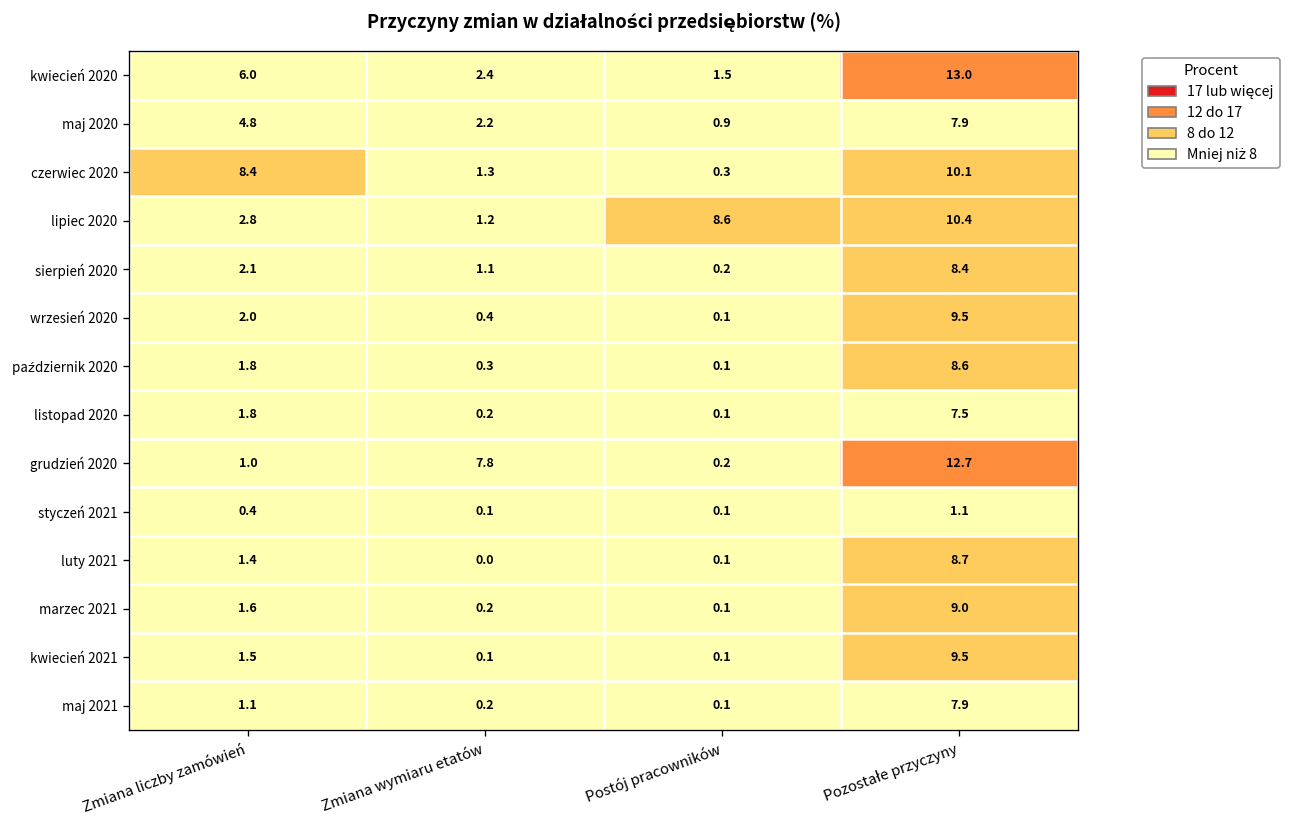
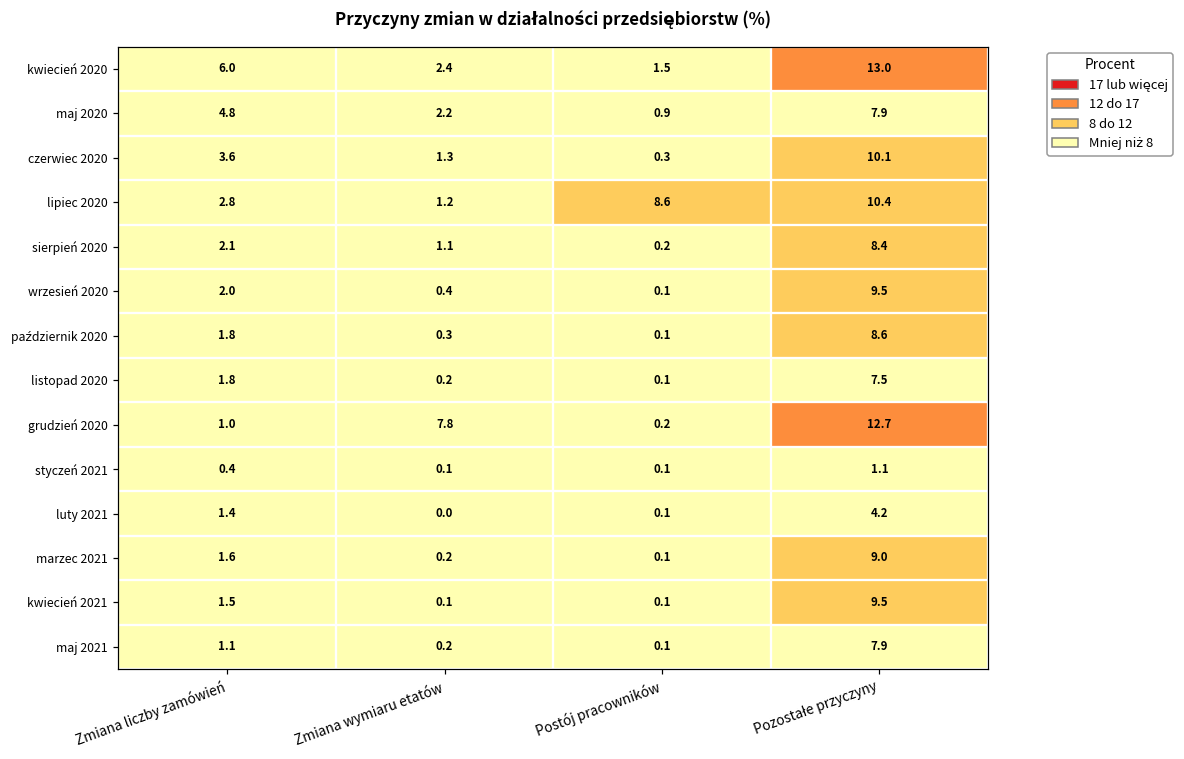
czerwiec 2020, Zmiana liczby zamówień: 8.4 -> 3.6
luty 2021, Pozostałe przyczyny: 8.7 -> 4.2
